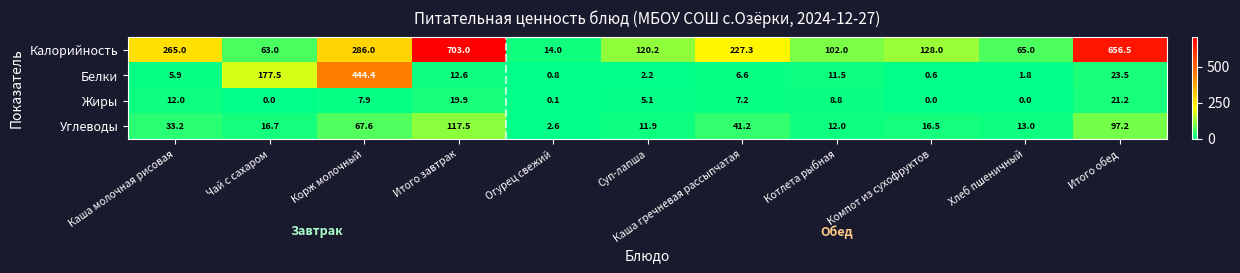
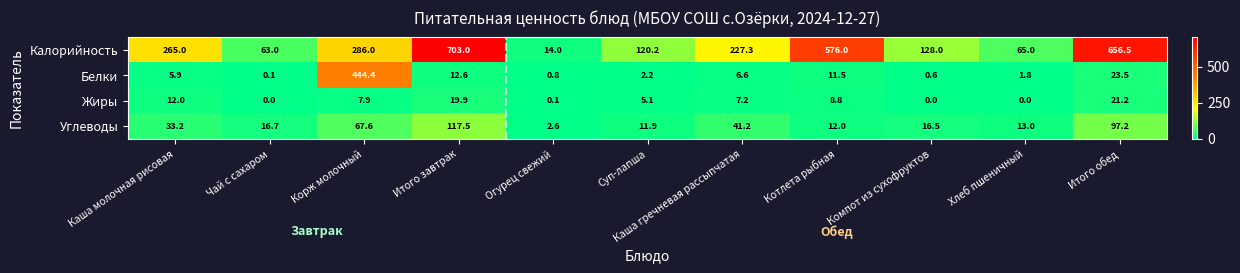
Калорийность, Котлета рыбная: 102.0 -> 576.0
Белки, Чай с сахаром: 177.5 -> 0.1
